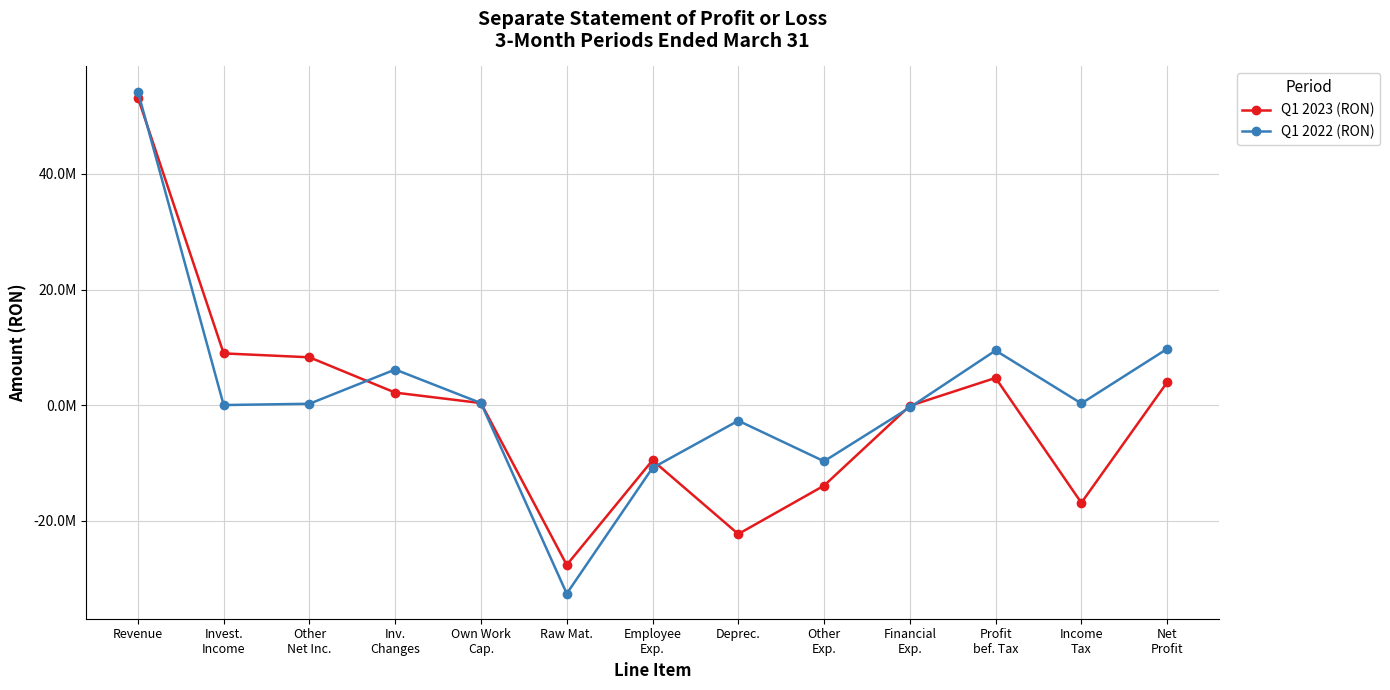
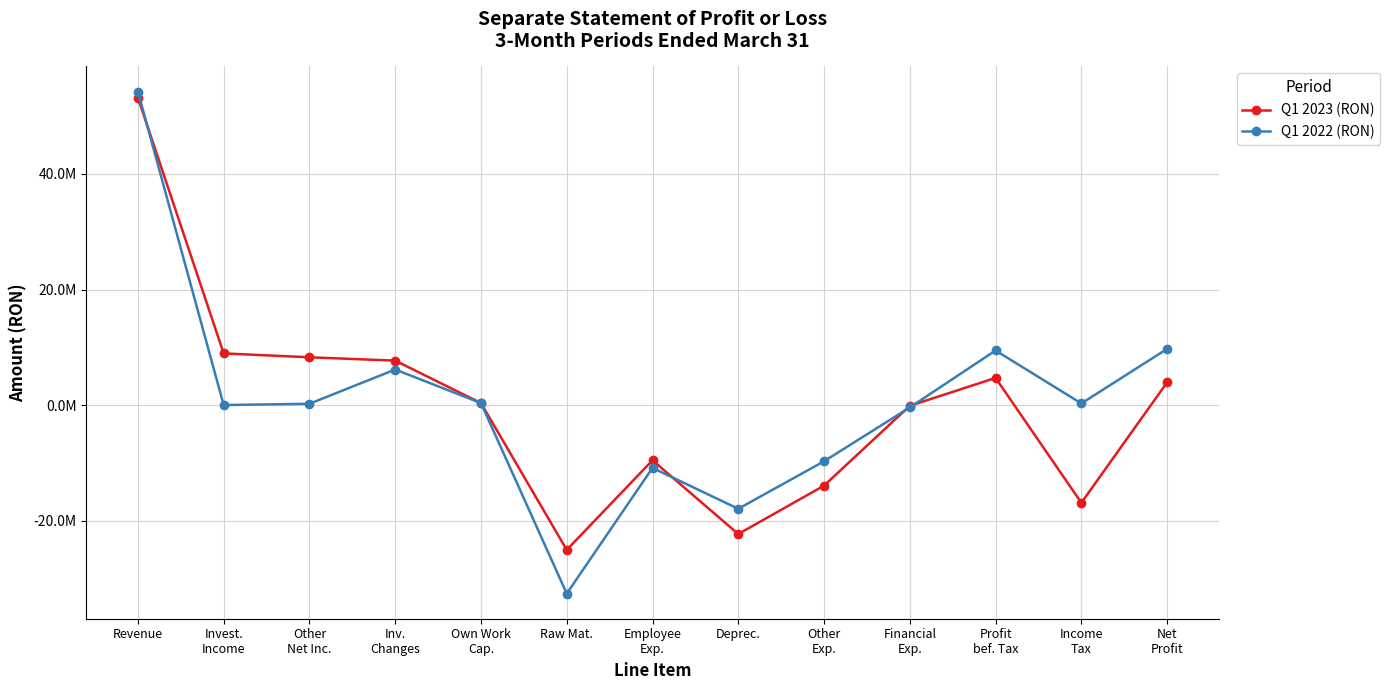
Q1 2023 (RON), Inv. Changes: 2000000 -> 8000000
Q1 2023 (RON), Raw Mat.: -28000000 -> -25000000
Q1 2022 (RON), Deprec.: -3000000 -> -18000000
